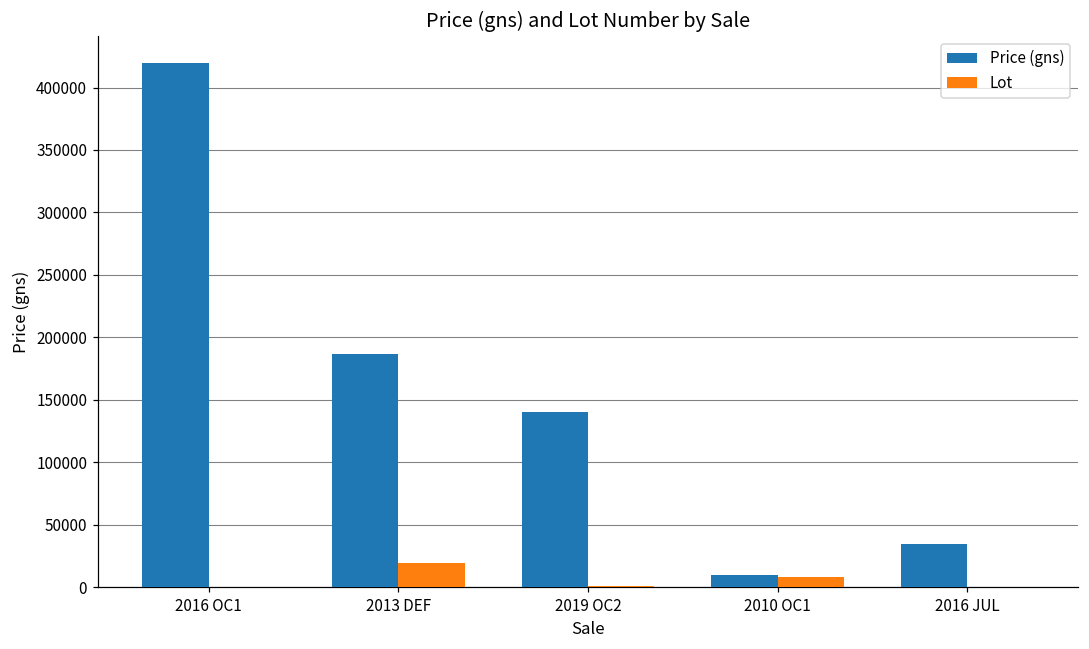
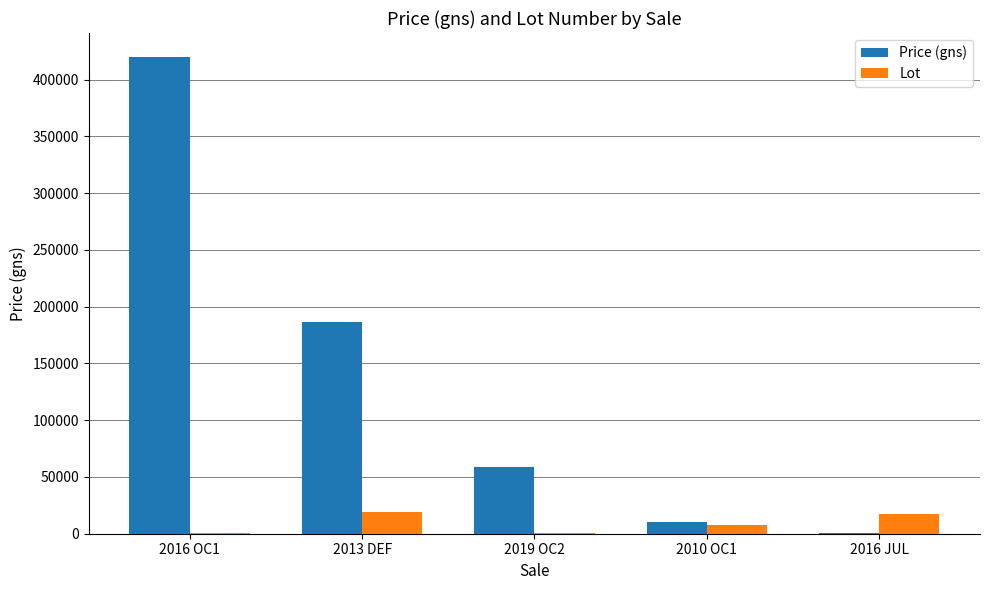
Price (gns), 2019 OC2: 140000 -> 59000
Price (gns), 2016 JUL: 34000 -> 1000
Lot, 2016 JUL: 0 -> 17000
